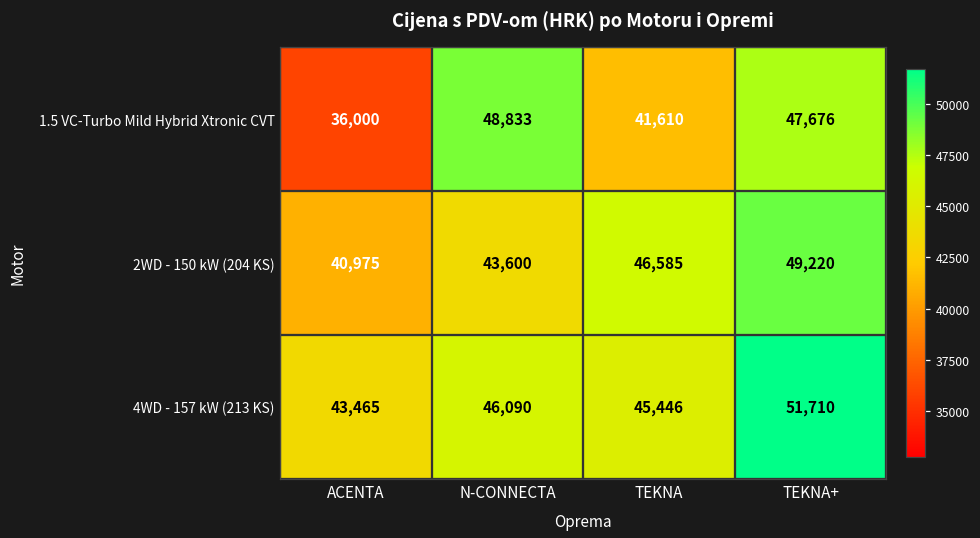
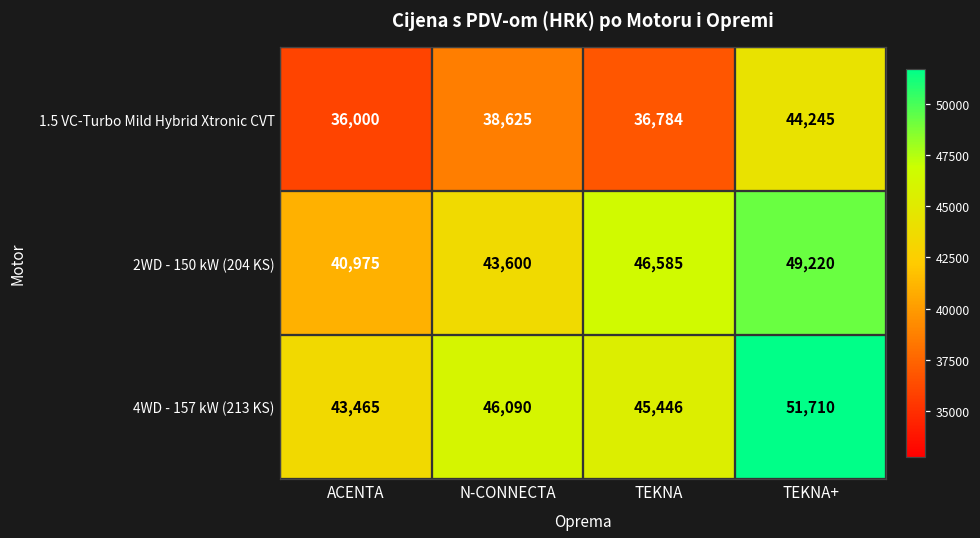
1.5 VC-Turbo Mild Hybrid Xtronic CVT, N-CONNECTA: 48,833 -> 38,625
1.5 VC-Turbo Mild Hybrid Xtronic CVT, TEKNA: 41,610 -> 36,784
1.5 VC-Turbo Mild Hybrid Xtronic CVT, TEKNA+: 47,676 -> 44,245
